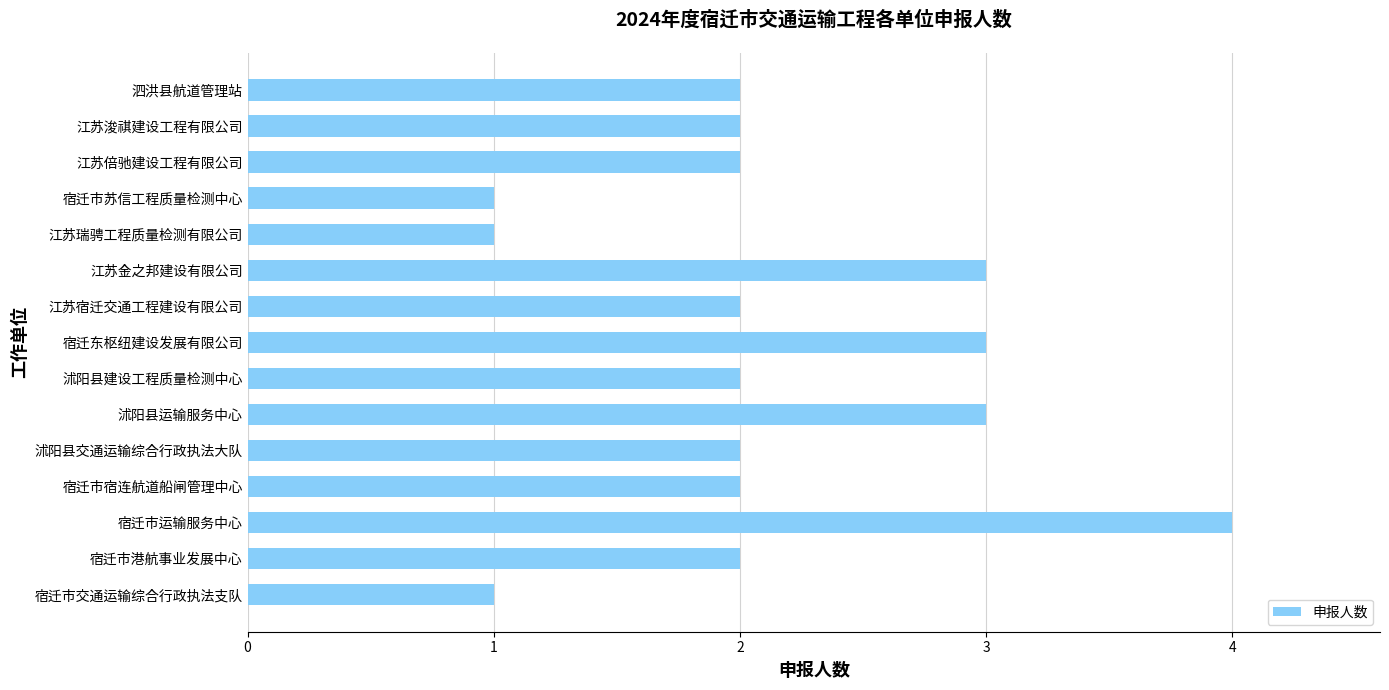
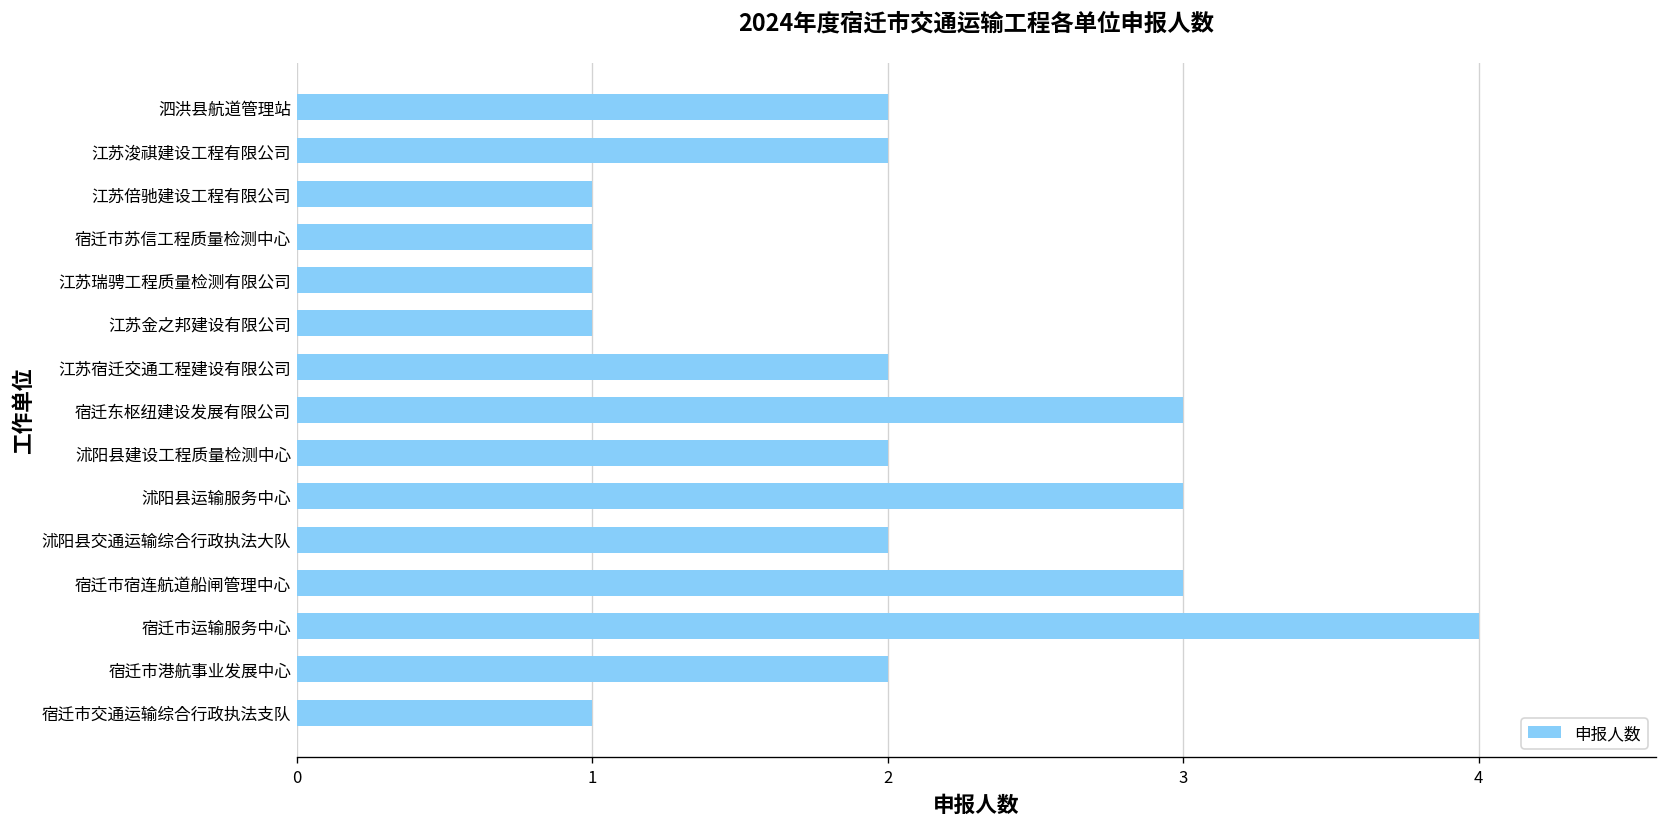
江苏倍驰建设工程有限公司: 2 -> 1
江苏金之邦建设有限公司: 3 -> 1
宿迁市宿连航道船闸管理中心: 2 -> 3
